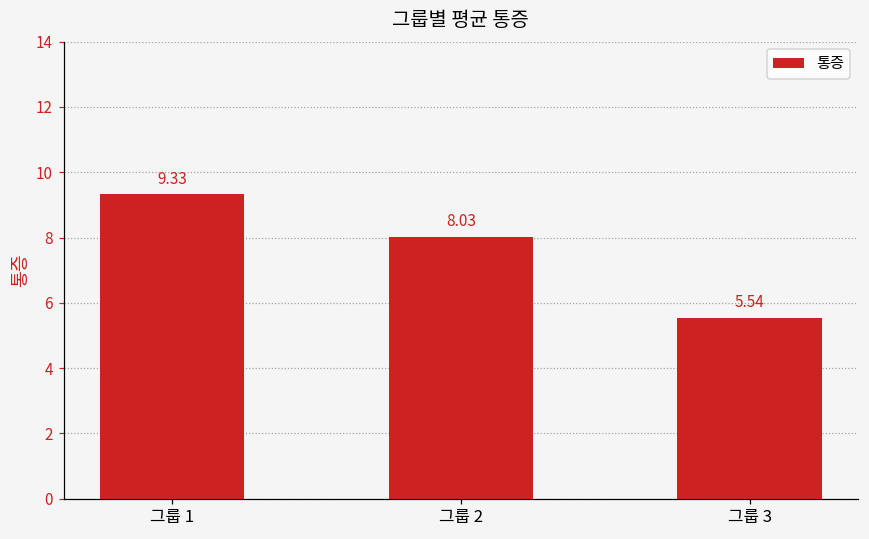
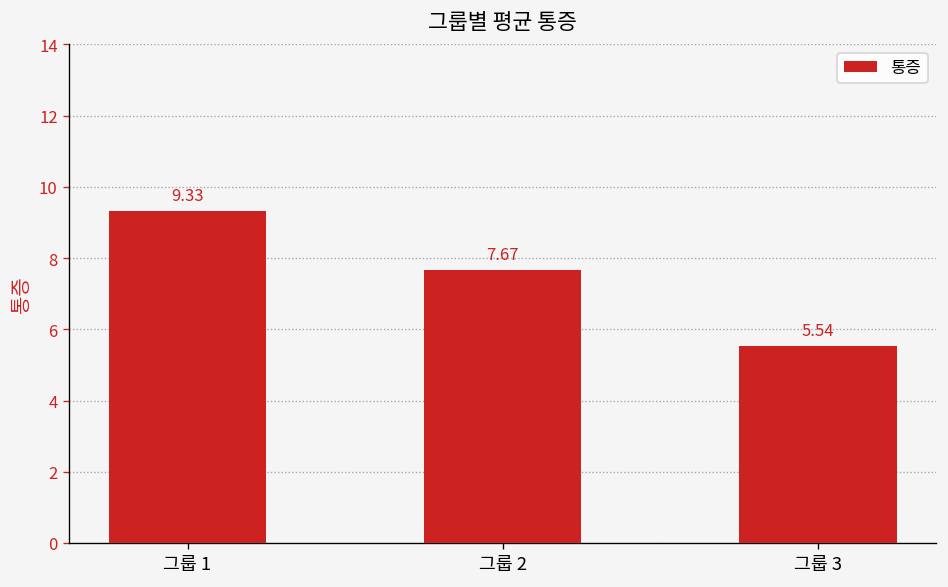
그룹 2: 8.03 -> 7.67
